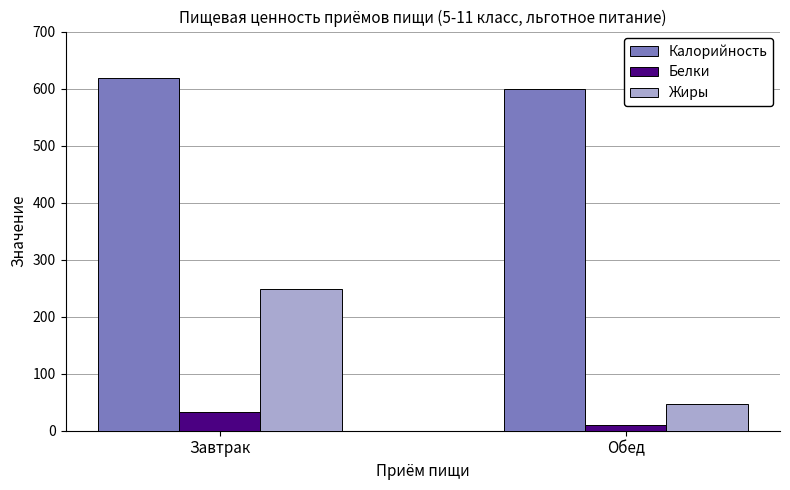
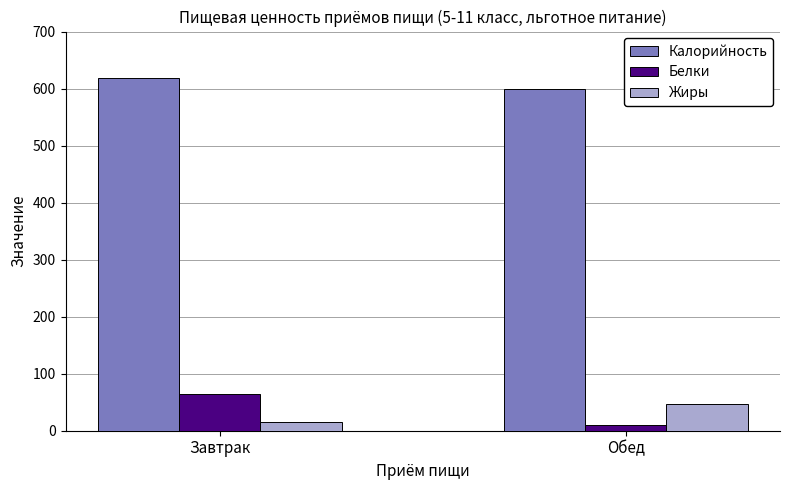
Белки, Завтрак: 30 -> 70
Жиры, Завтрак: 250 -> 20
